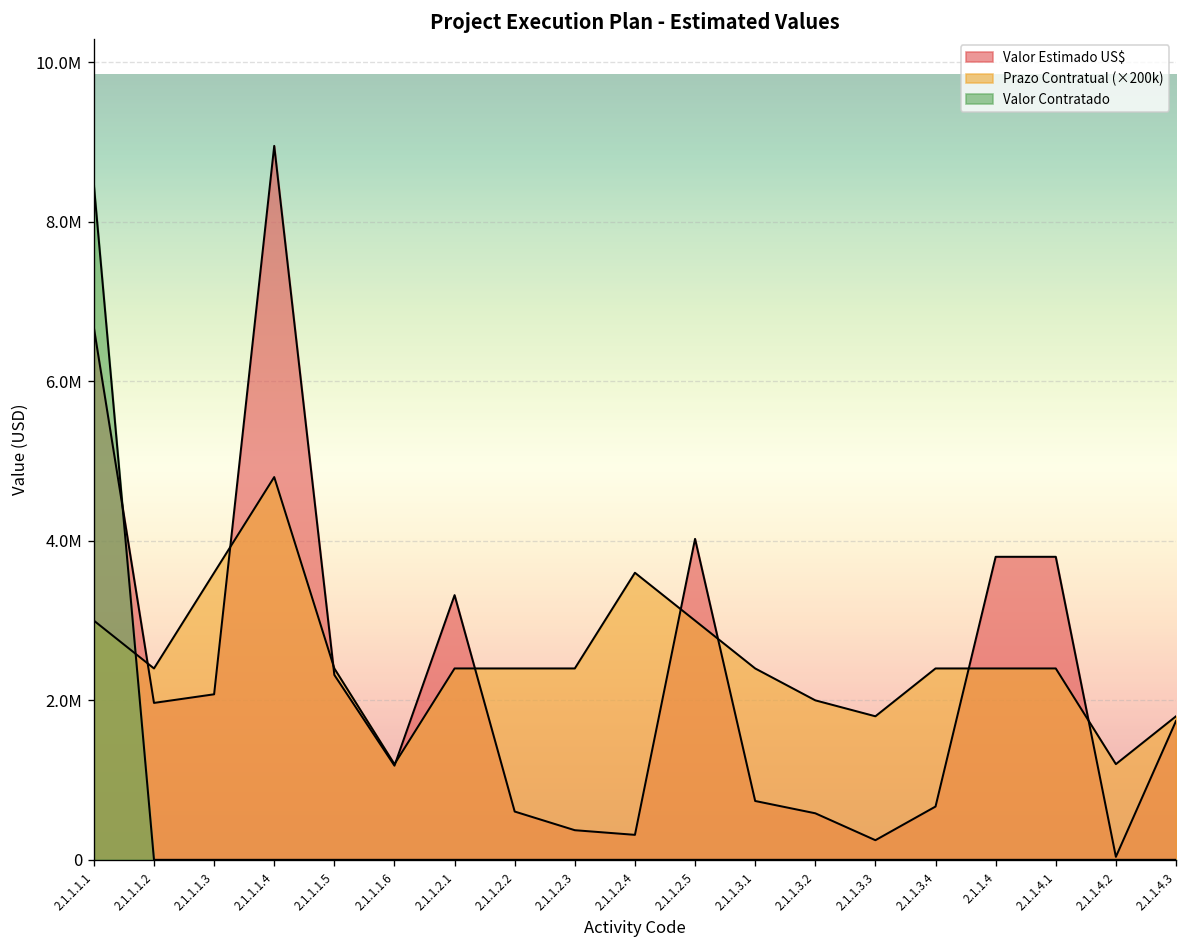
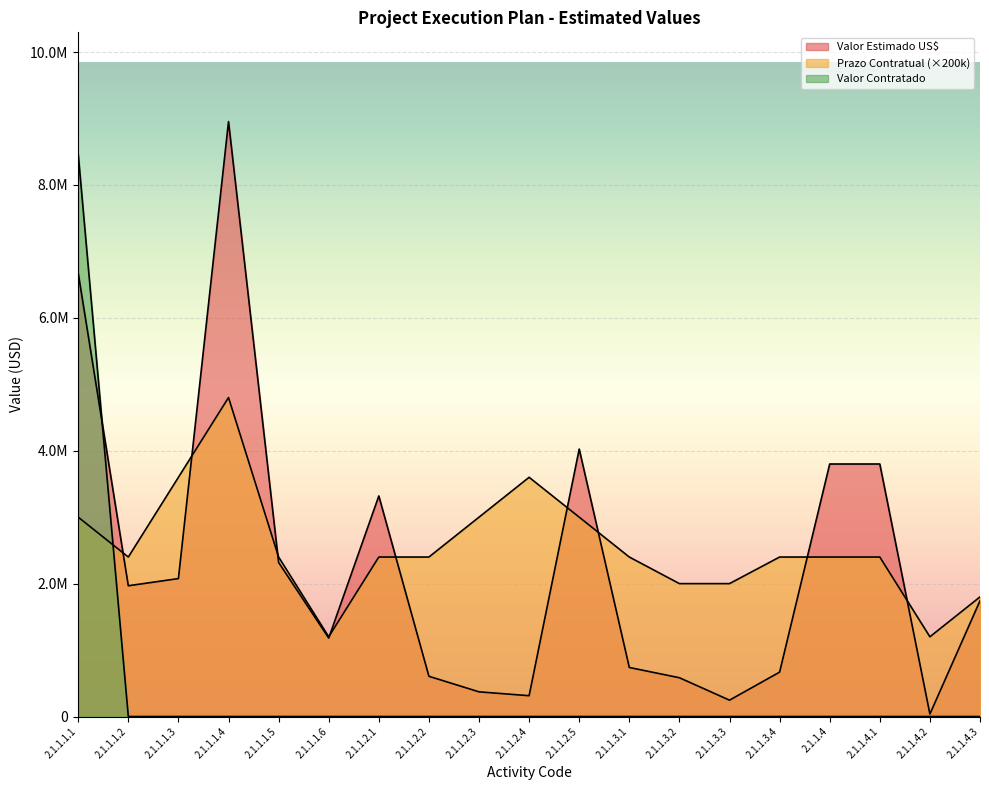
Prazo Contratual (×200k), 2.1.1.2.3: 2400000 -> 3000000
Prazo Contratual (×200k), 2.1.1.3.3: 1800000 -> 2000000
